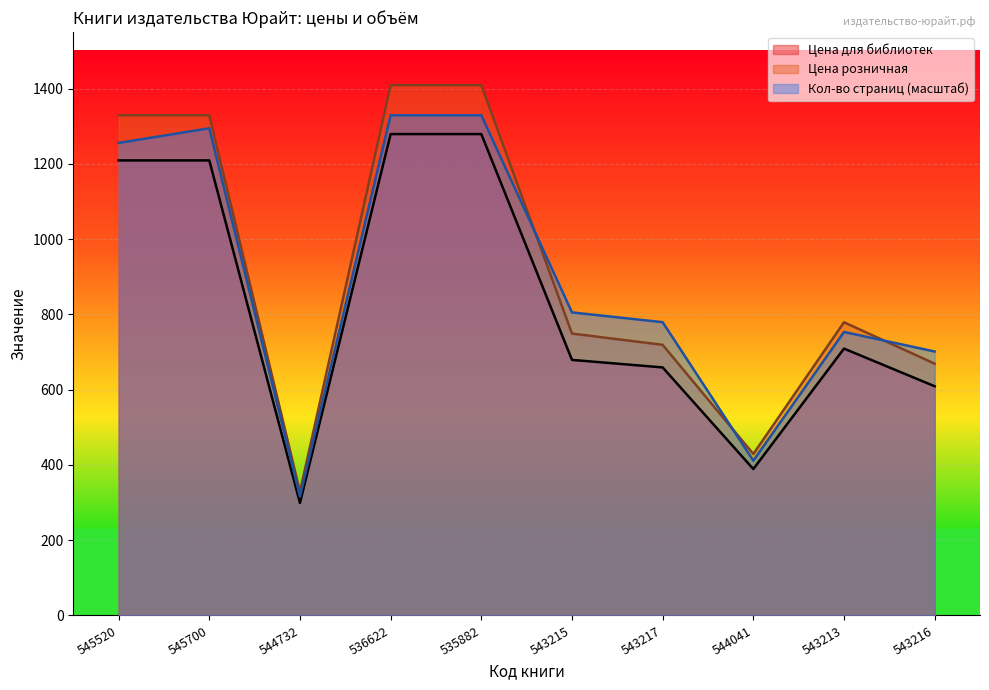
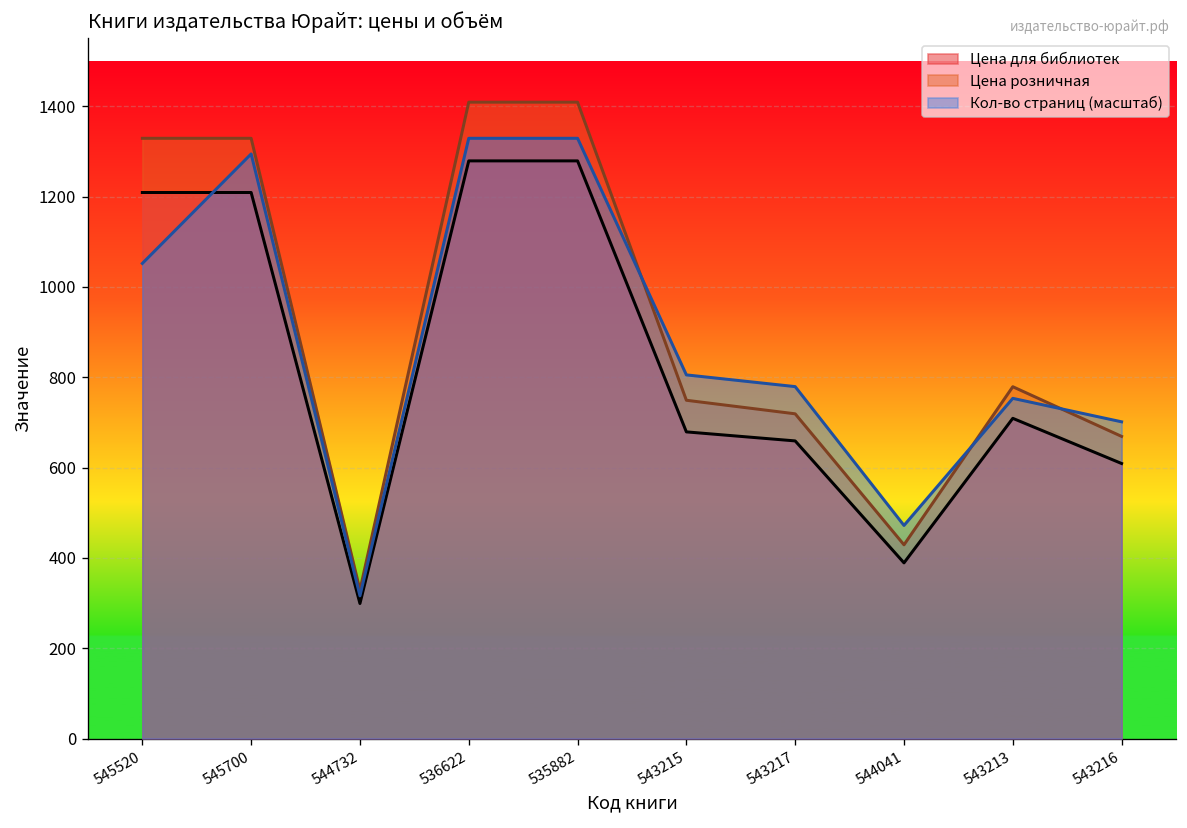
Кол-во страниц (масштаб), 545520: 1260 -> 1050
Кол-во страниц (масштаб), 544041: 410 -> 470
